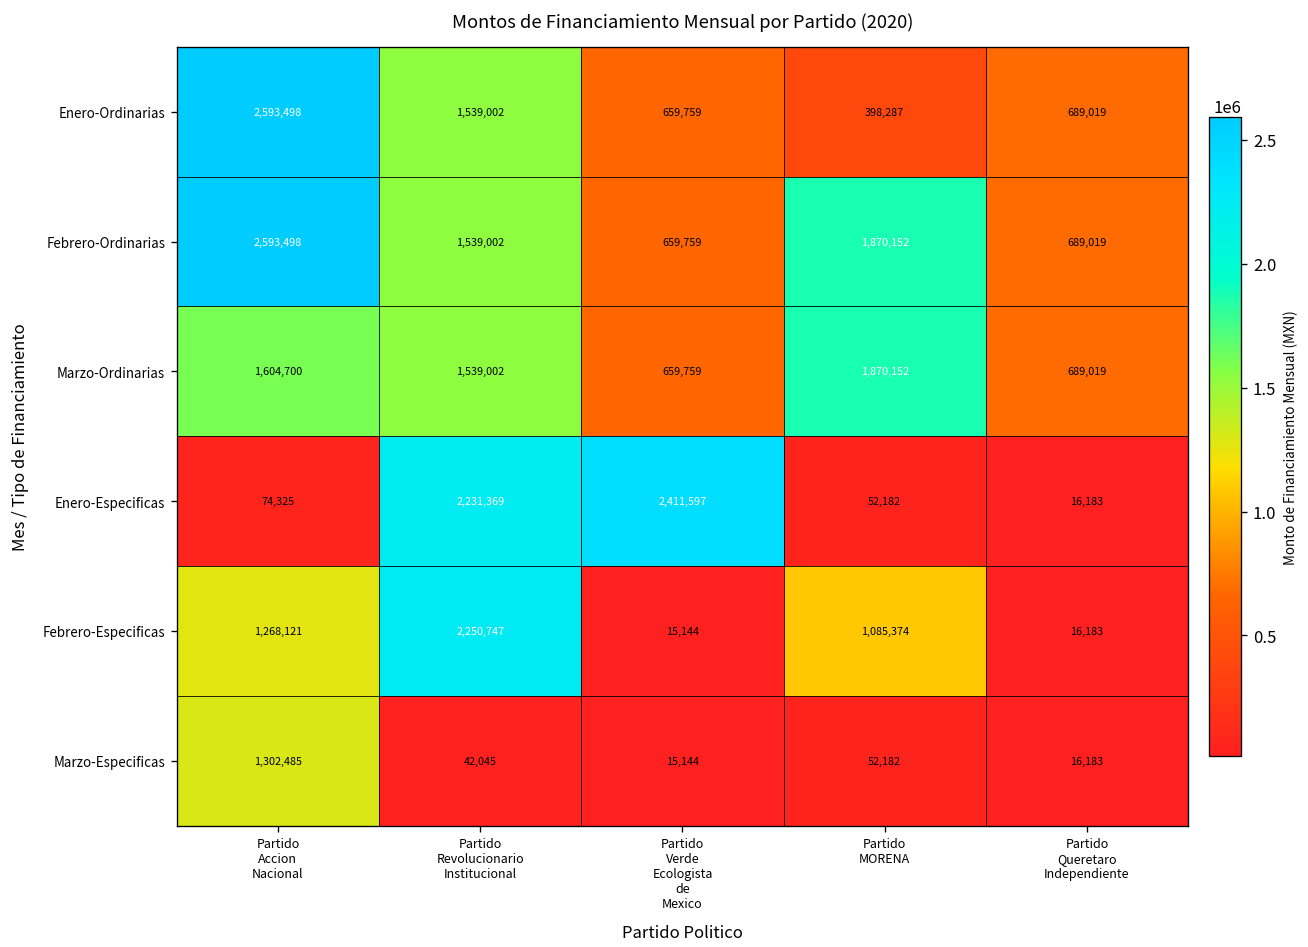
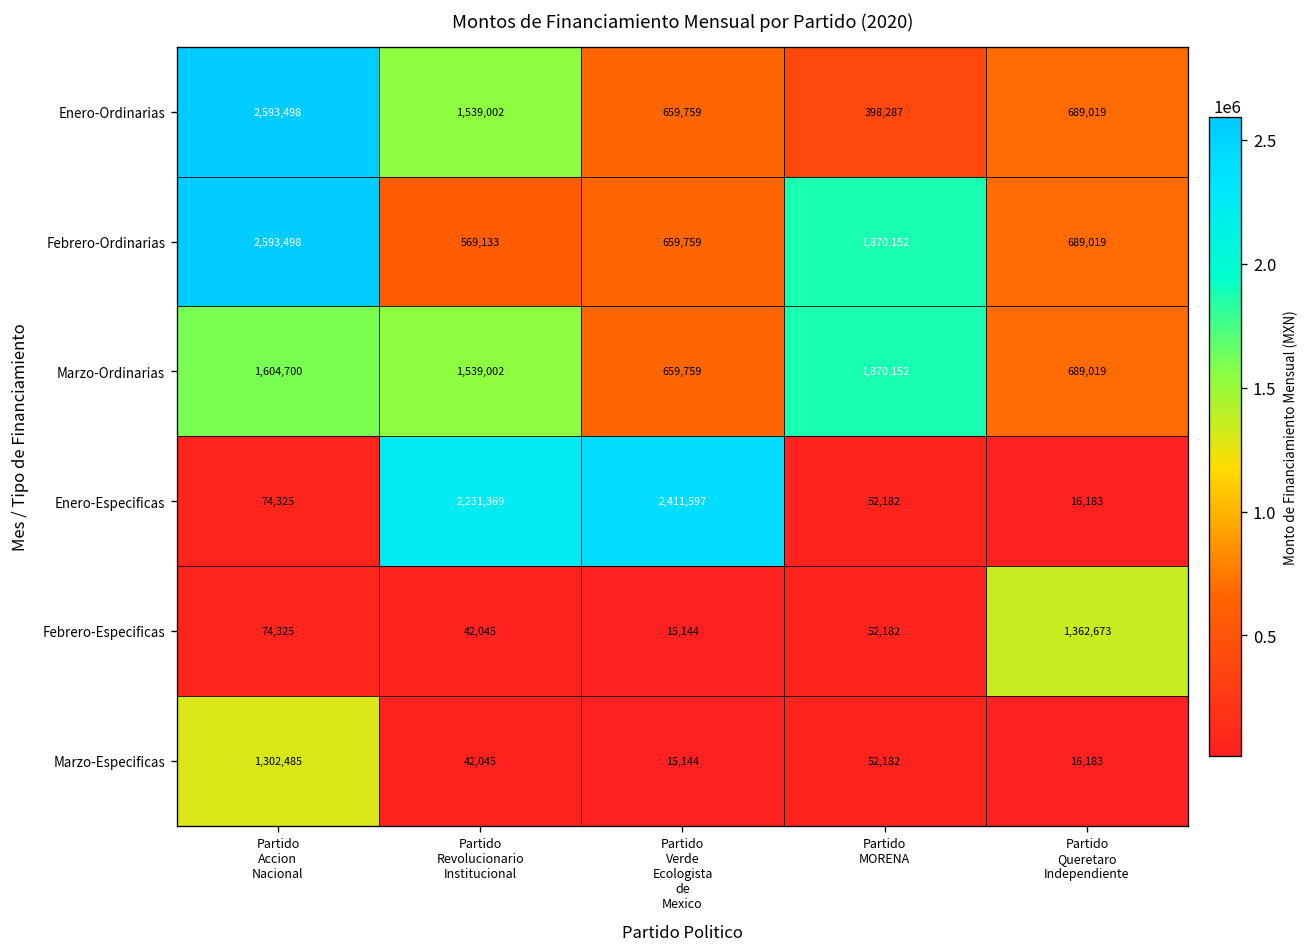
Febrero-Ordinarias, Partido Revolucionario Institucional: 1,539,002 -> 569,133
Febrero-Especificas, Partido Accion Nacional: 1,268,121 -> 74,325
Febrero-Especificas, Partido Revolucionario Institucional: 2,250,747 -> 42,045
Febrero-Especificas, Partido MORENA: 1,085,374 -> 52,182
Febrero-Especificas, Partido Queretaro Independiente: 16,183 -> 1,362,673
